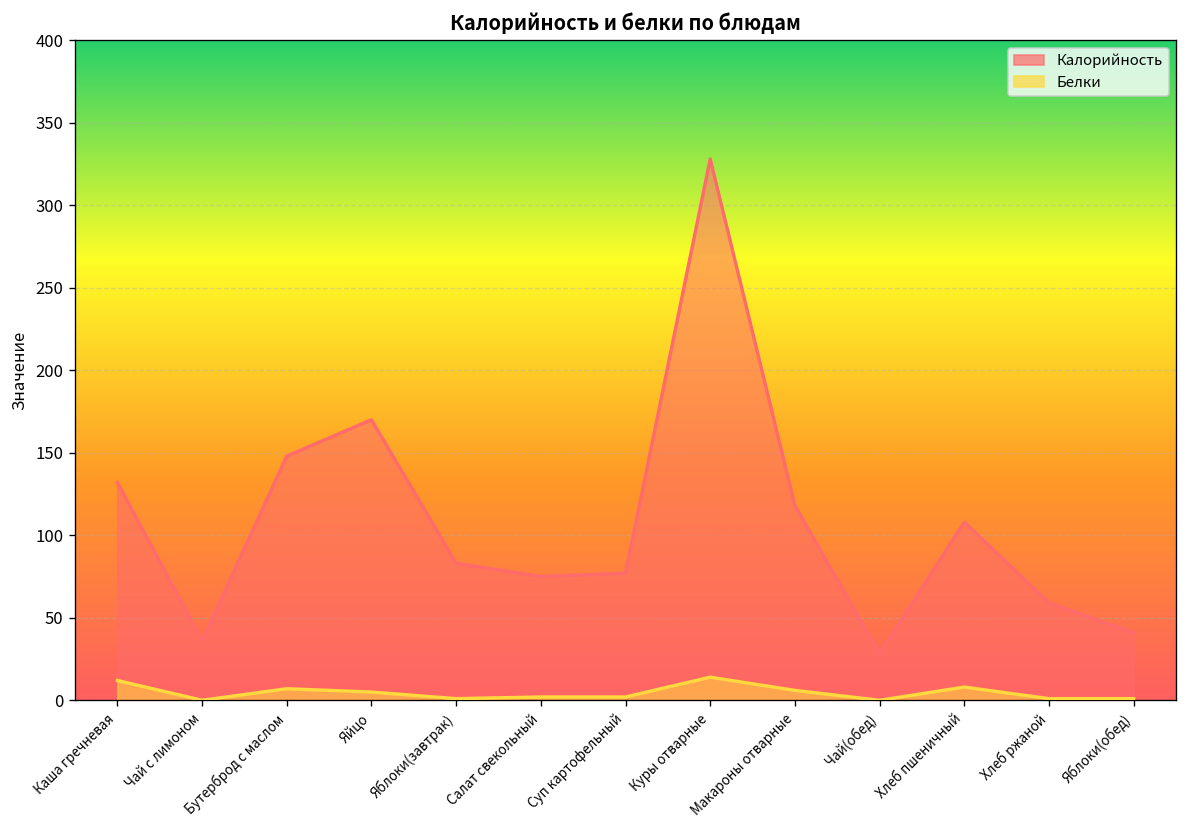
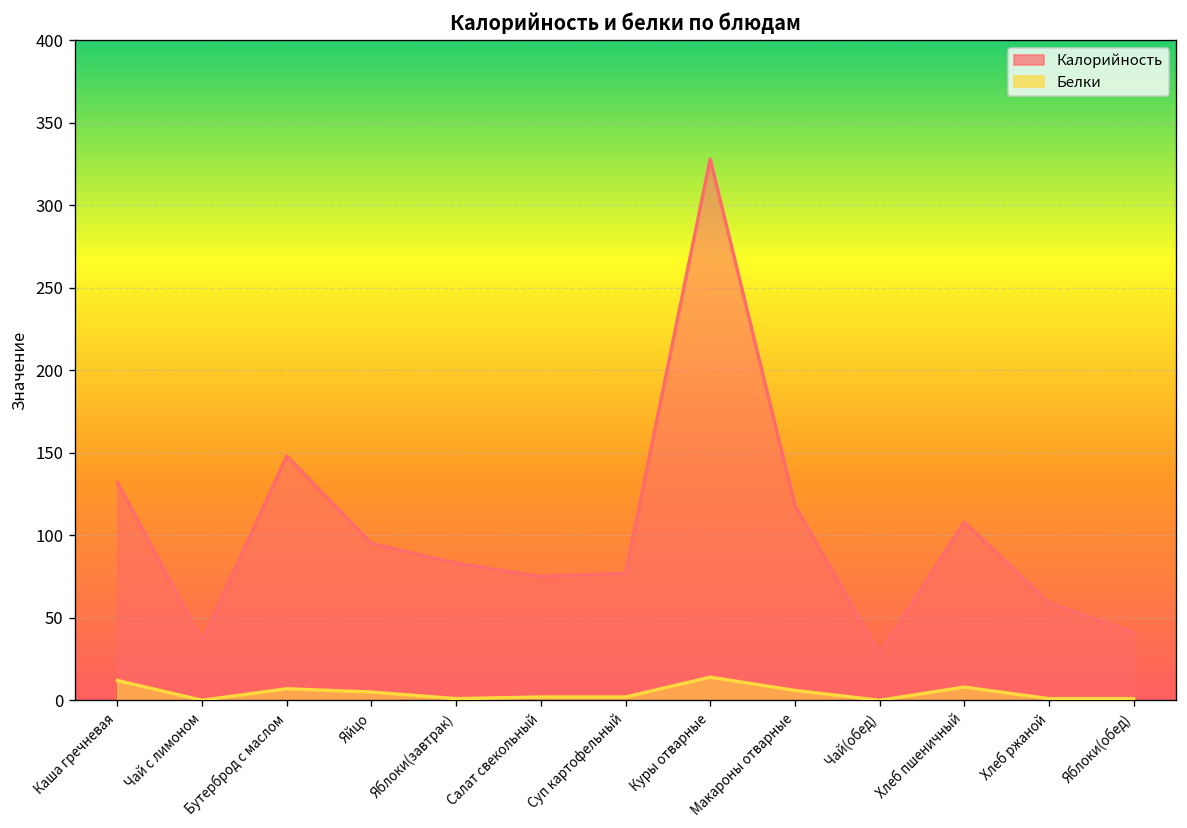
Калорийность, Яйцо: 170 -> 95
